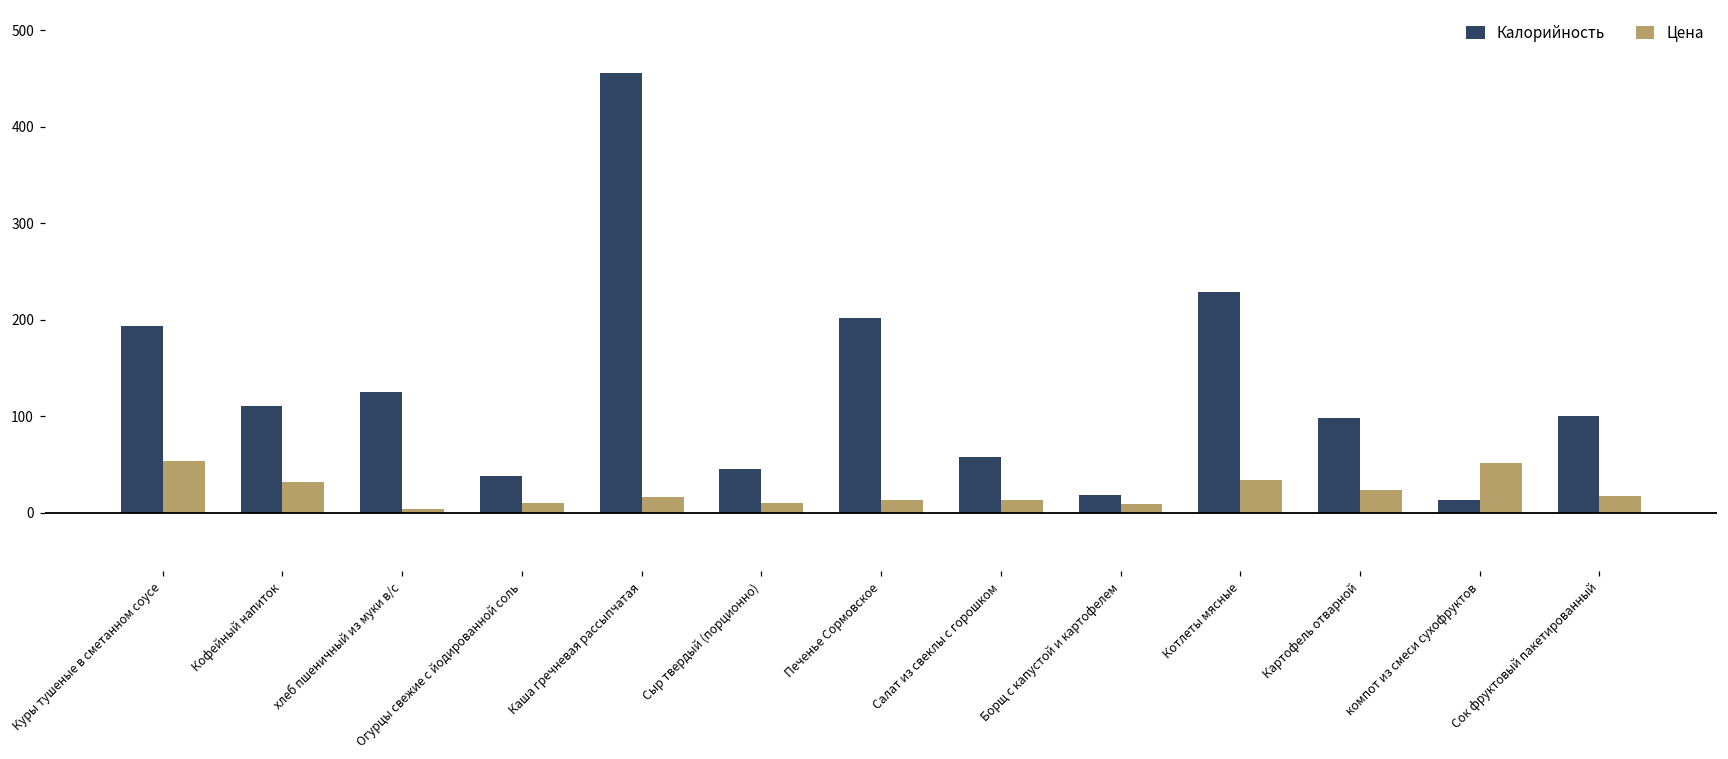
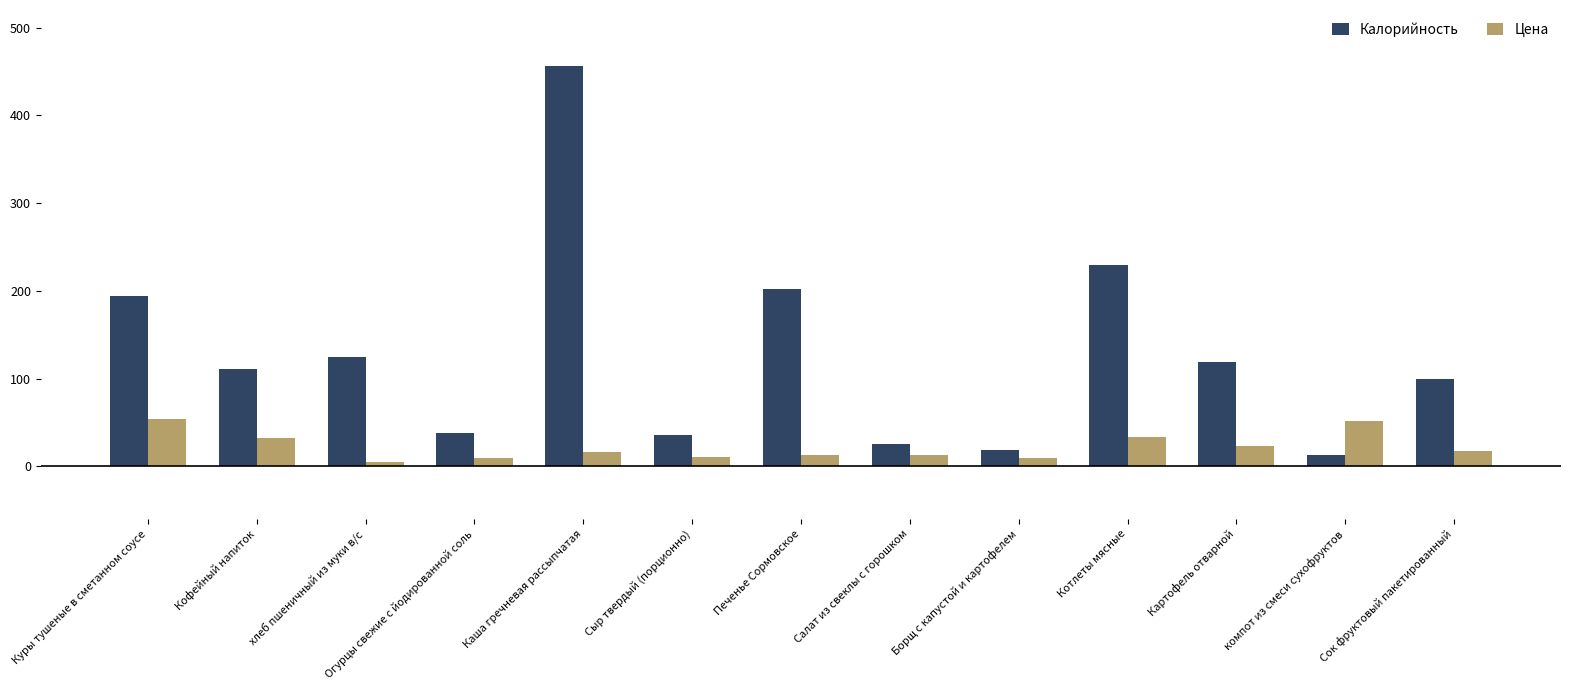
Калорийность, Сыр твердый (порционно): 50 -> 40
Калорийность, Салат из свеклы с горошком: 60 -> 30
Калорийность, Картофель отварной: 100 -> 120
